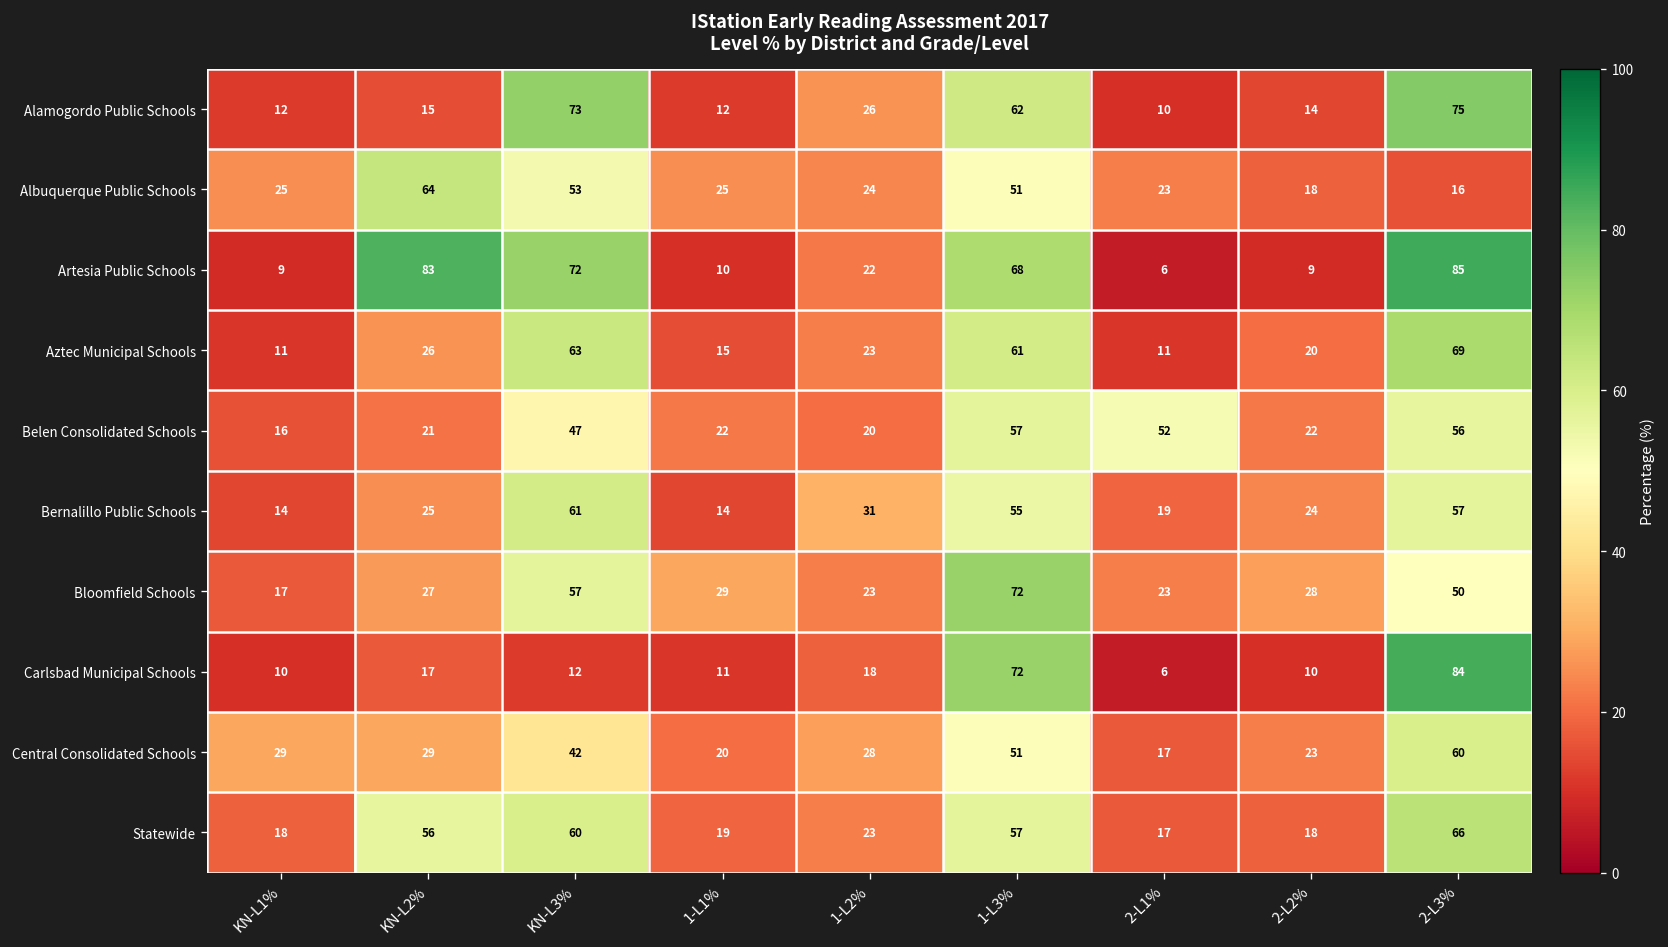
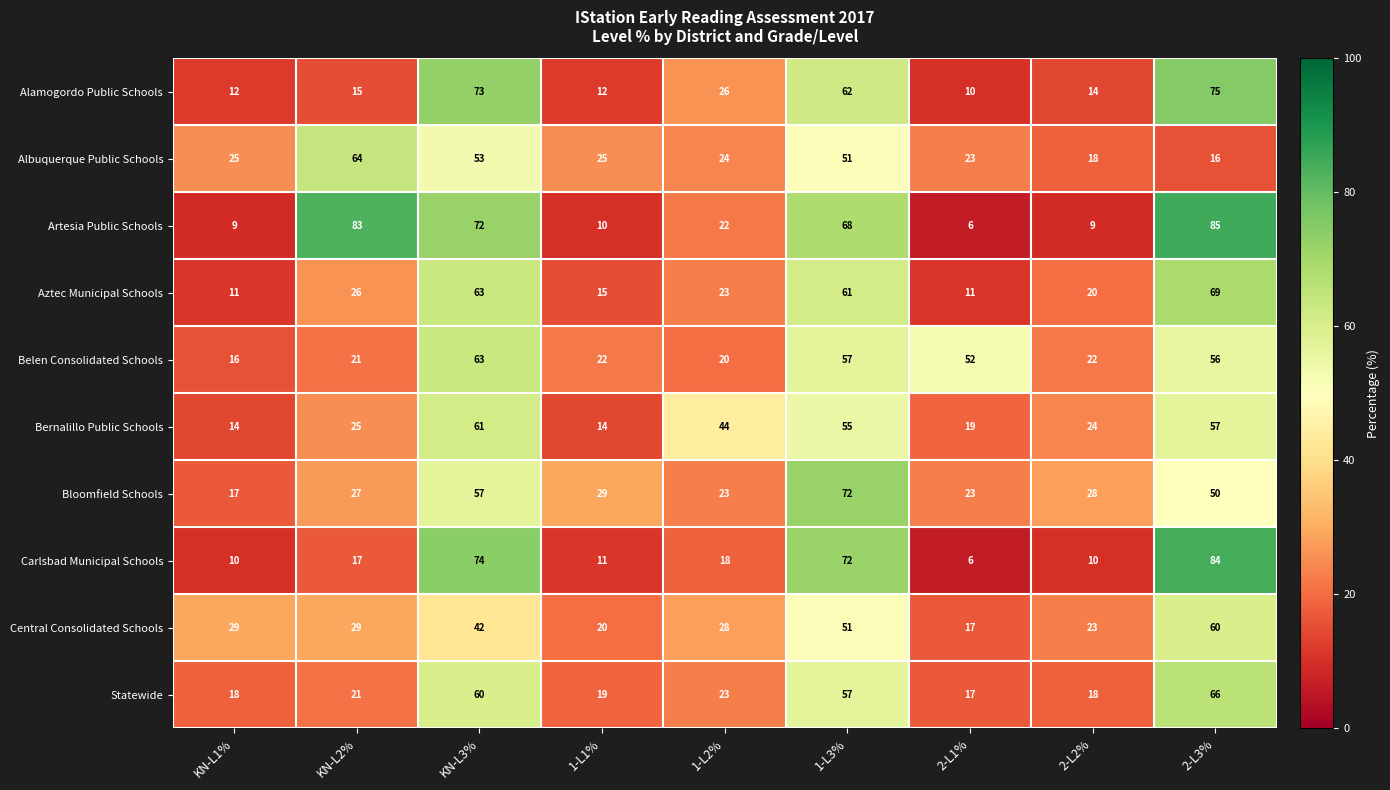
Belen Consolidated Schools, KN-L3%: 47 -> 63
Bernalillo Public Schools, 1-L2%: 31 -> 44
Carlsbad Municipal Schools, KN-L3%: 12 -> 74
Statewide, KN-L2%: 56 -> 21
